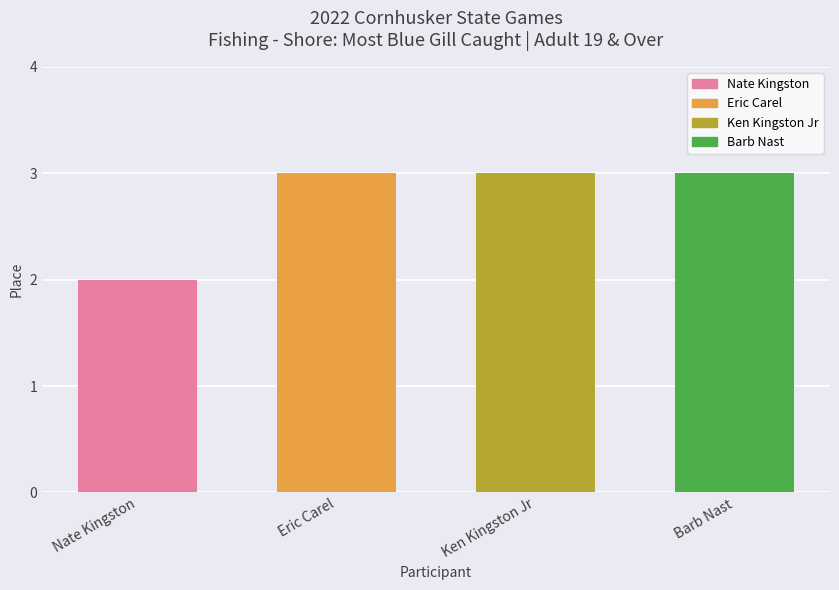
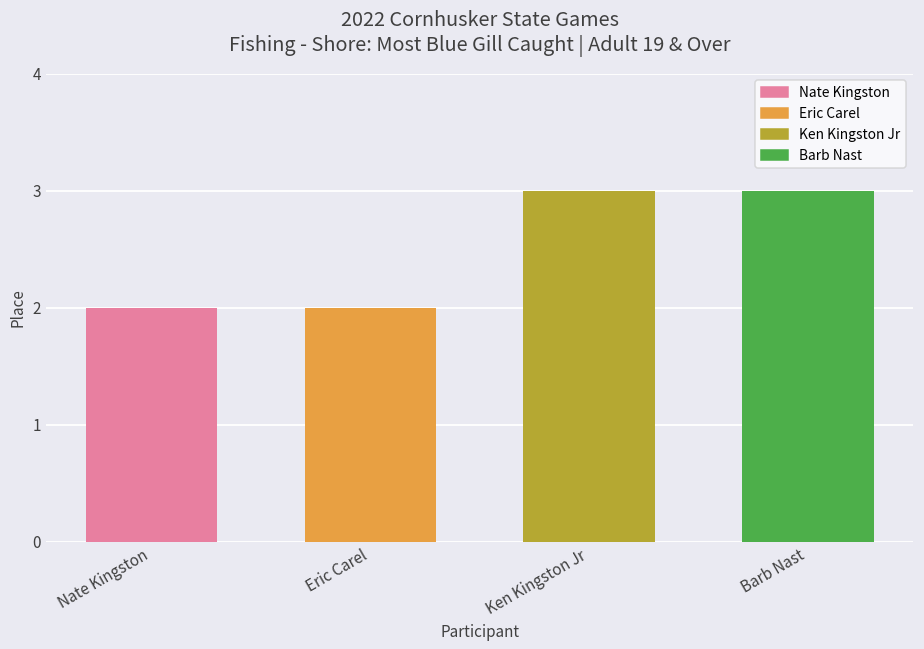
Eric Carel: 3 -> 2
